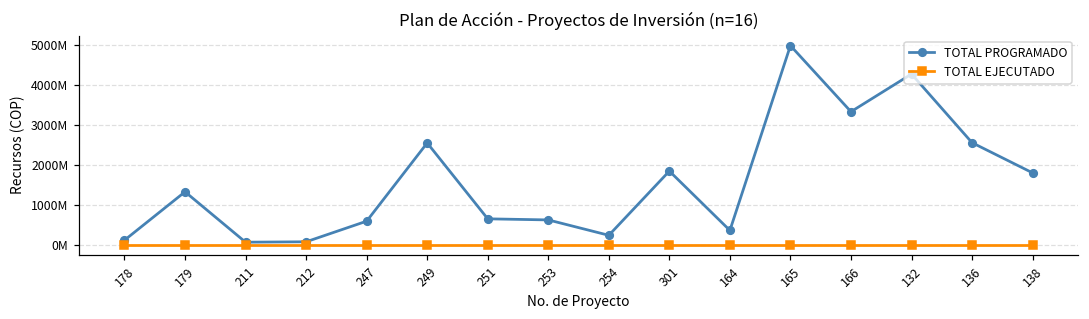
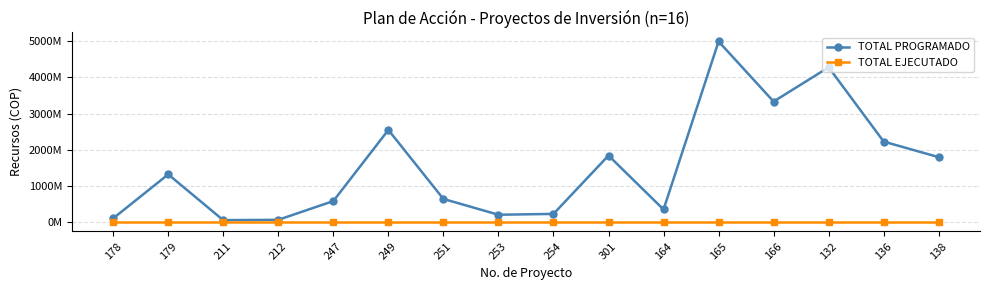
TOTAL PROGRAMADO, 253: 600000000 -> 200000000
TOTAL PROGRAMADO, 136: 2600000000 -> 2200000000
